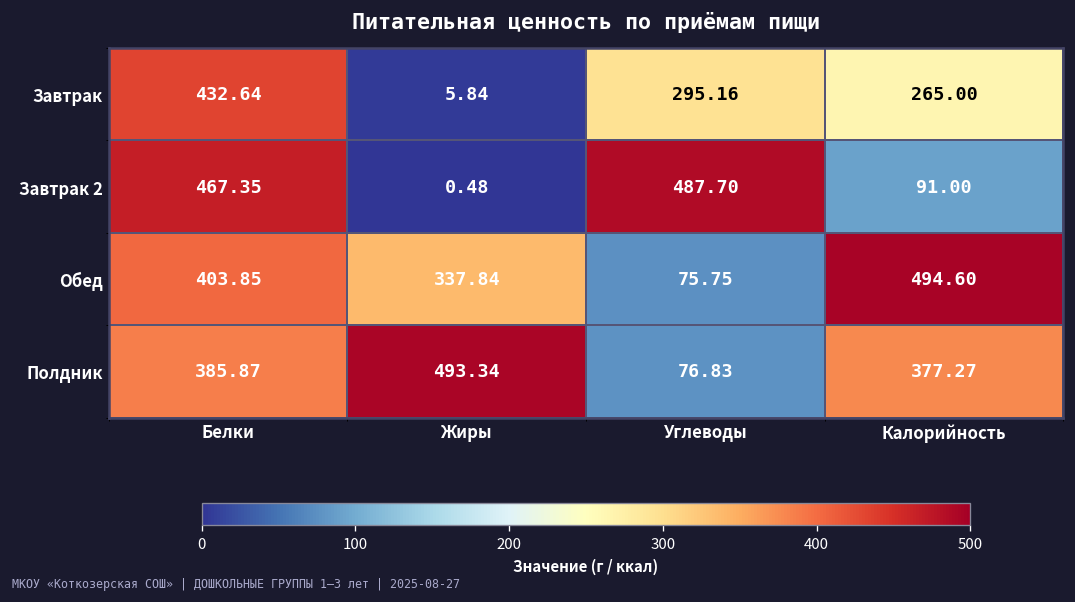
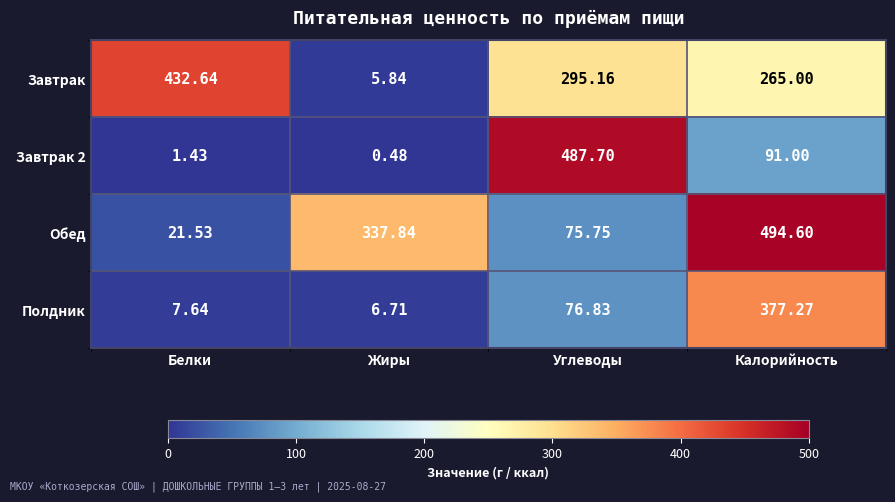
Завтрак 2, Белки: 467.35 -> 1.43
Обед, Белки: 403.85 -> 21.53
Полдник, Белки: 385.87 -> 7.64
Полдник, Жиры: 493.34 -> 6.71
